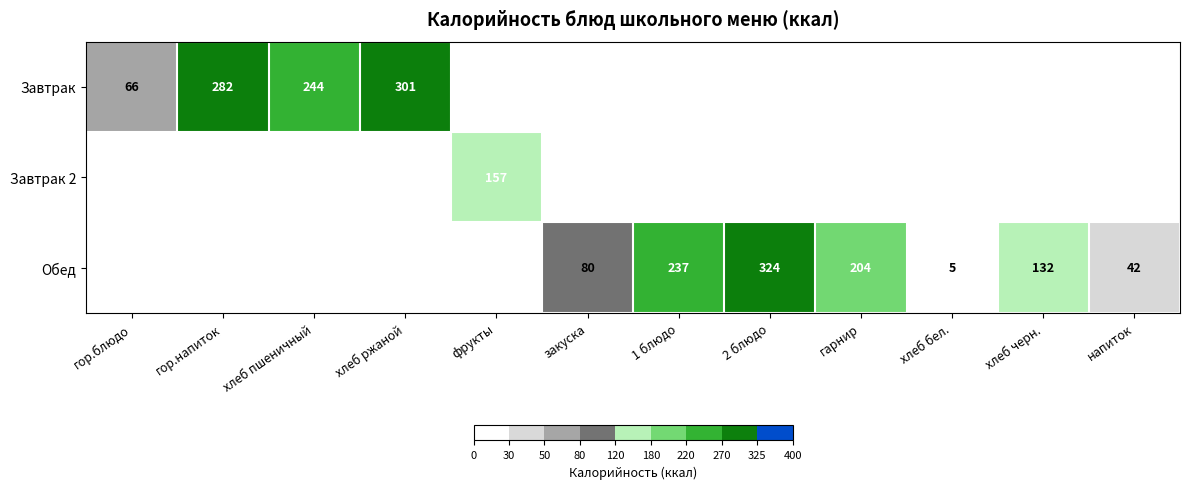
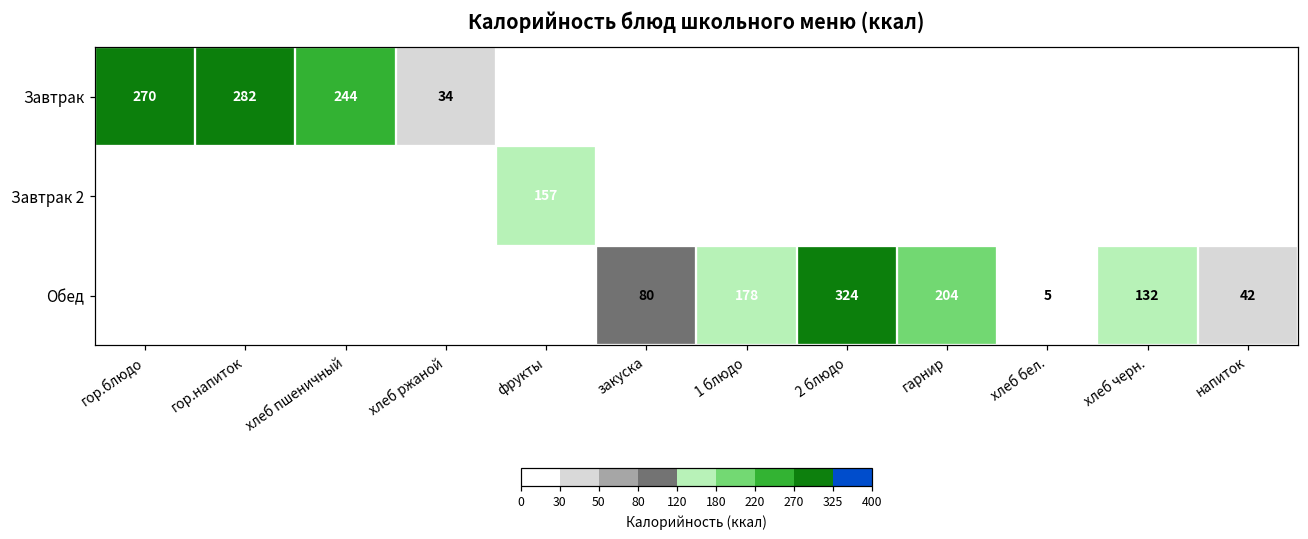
Завтрак, гор.блюдо: 66 -> 270
Завтрак, хлеб ржаной: 301 -> 34
Обед, 1 блюдо: 237 -> 178
